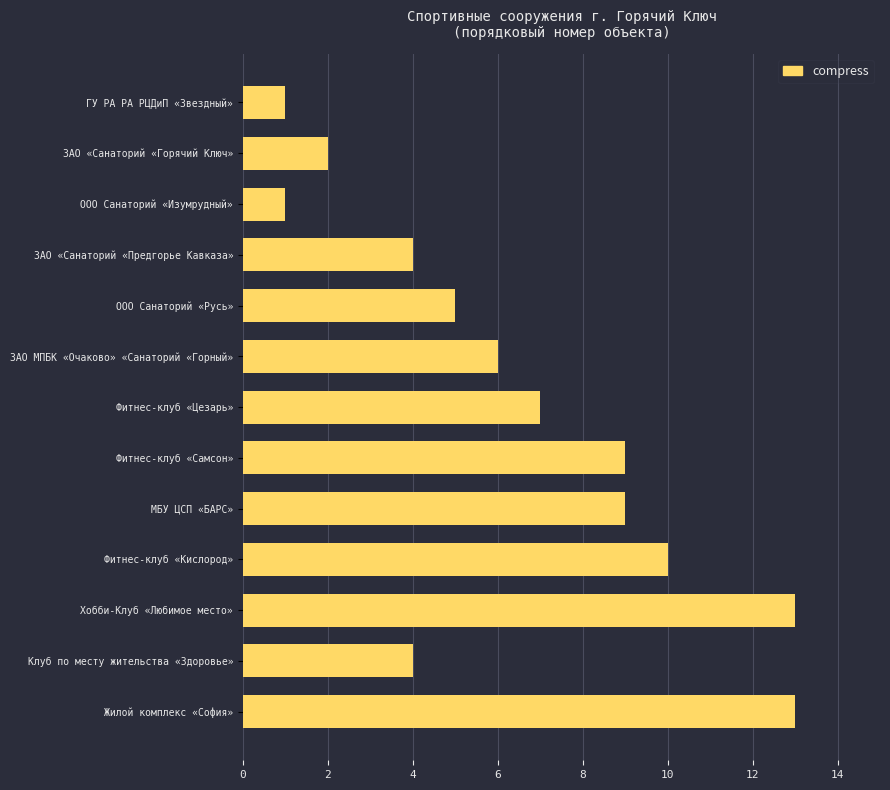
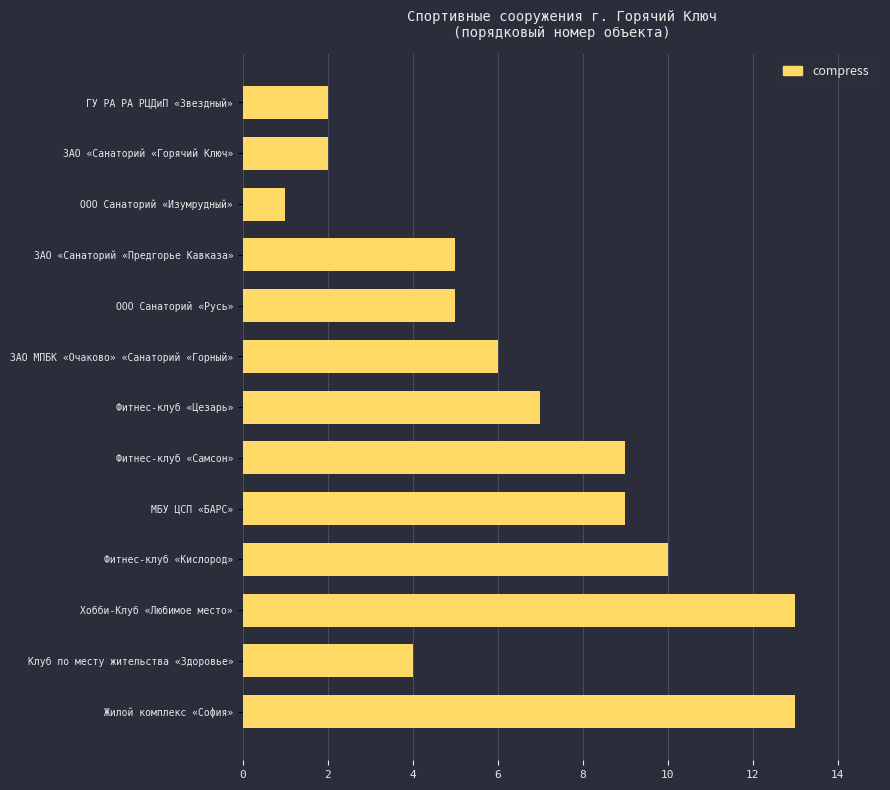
ГУ РА РА РЦДиП «Звездный»: 1 -> 2
ЗАО «Санаторий «Предгорье Кавказа»: 4 -> 5
